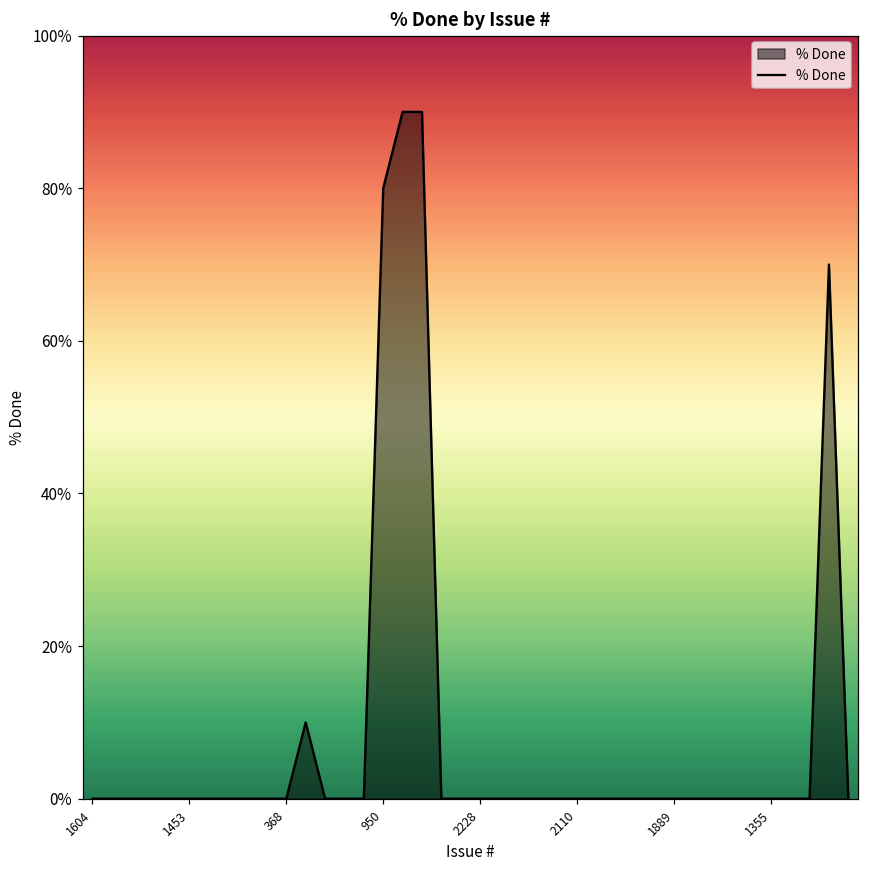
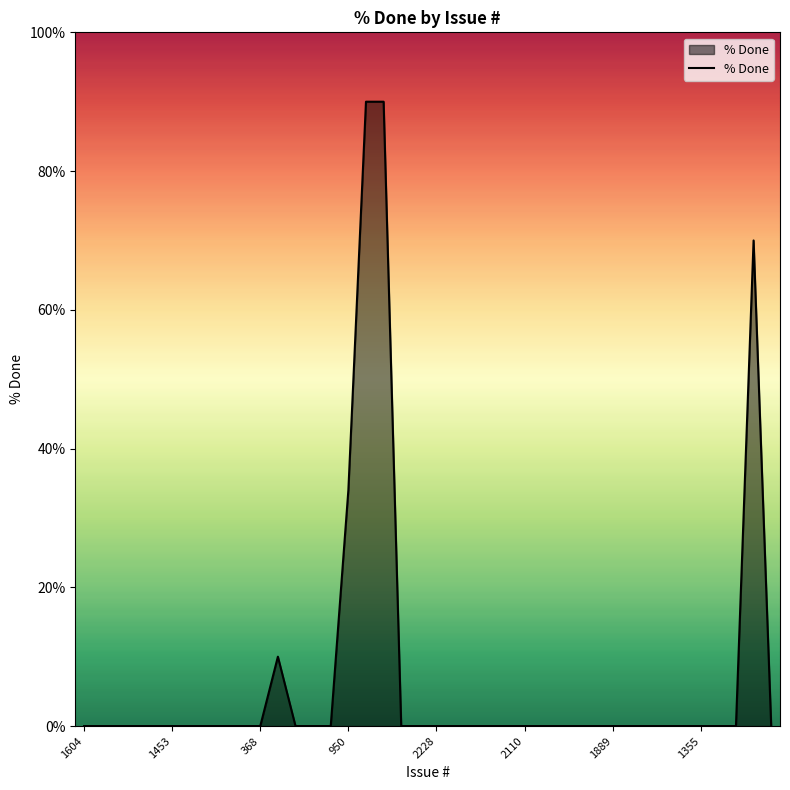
950: 80% -> 34%
